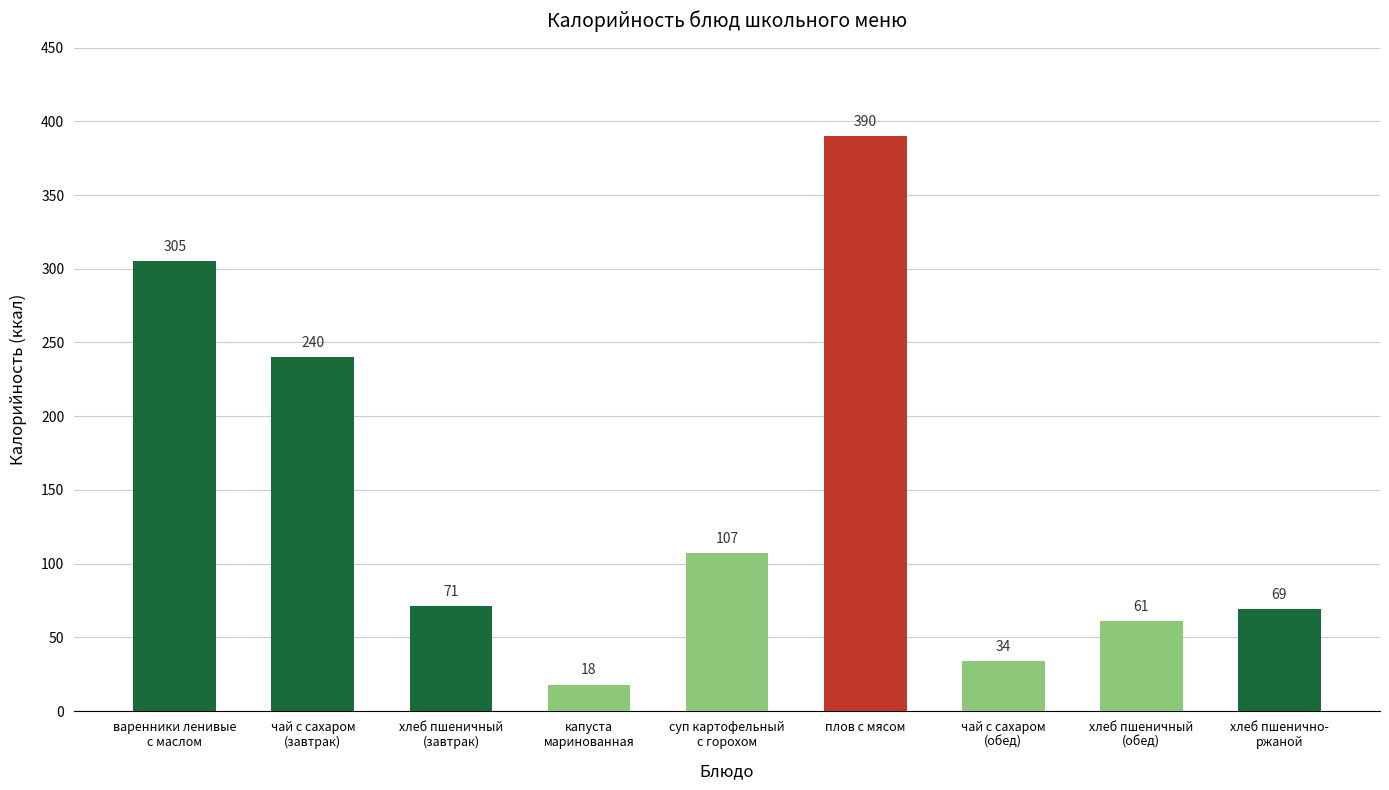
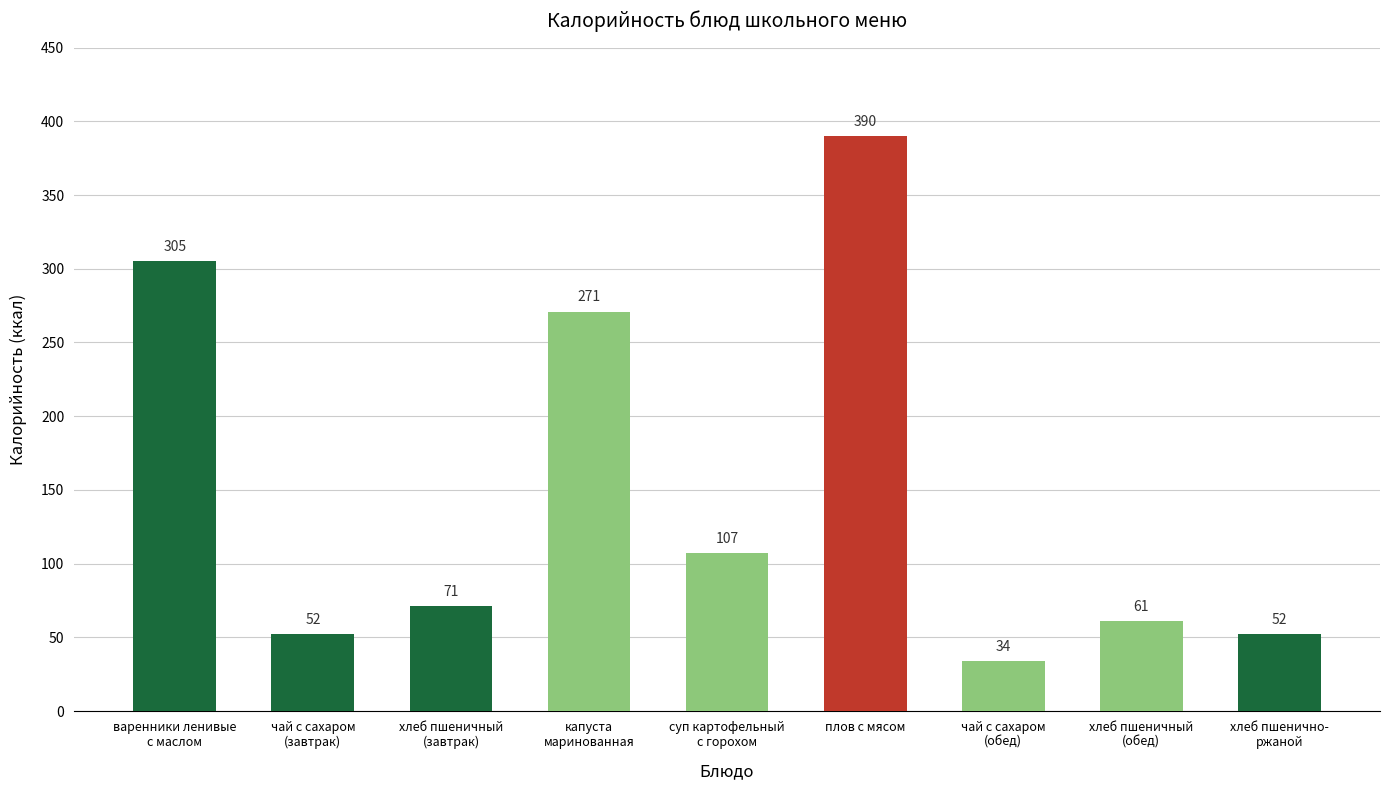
чай с сахаром (завтрак): 240 -> 52
капуста маринованная: 18 -> 271
хлеб пшенично- ржаной: 69 -> 52
